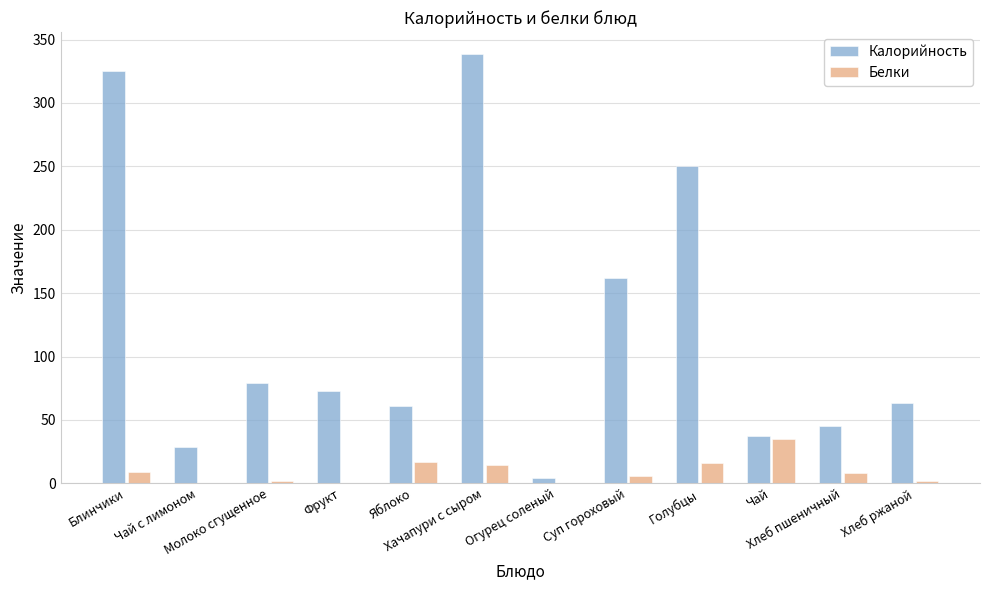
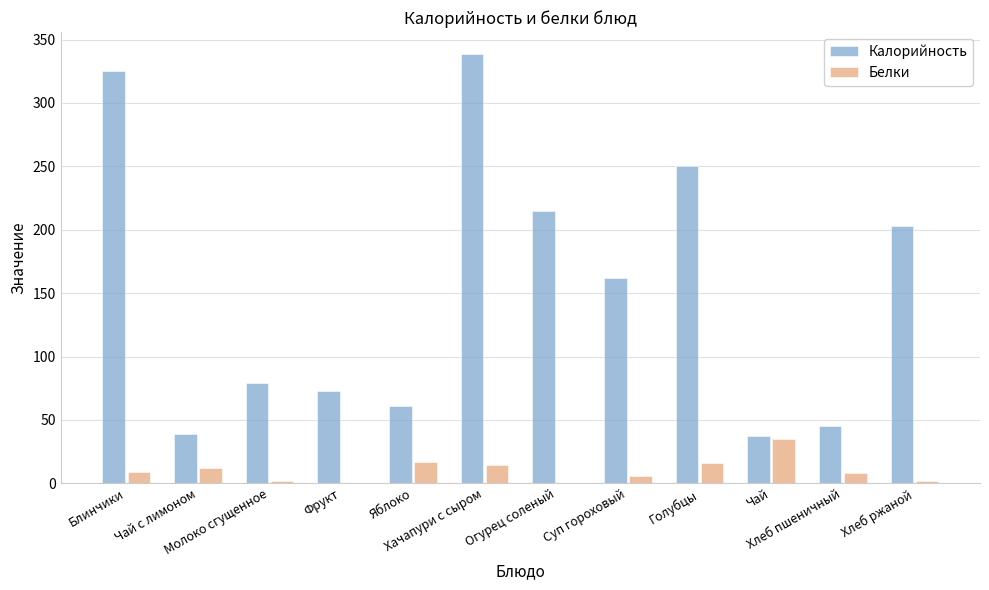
Калорийность, Чай с лимоном: 29 -> 39
Белки, Чай с лимоном: 0 -> 12
Калорийность, Огурец соленый: 4 -> 215
Калорийность, Хлеб ржаной: 63 -> 203
